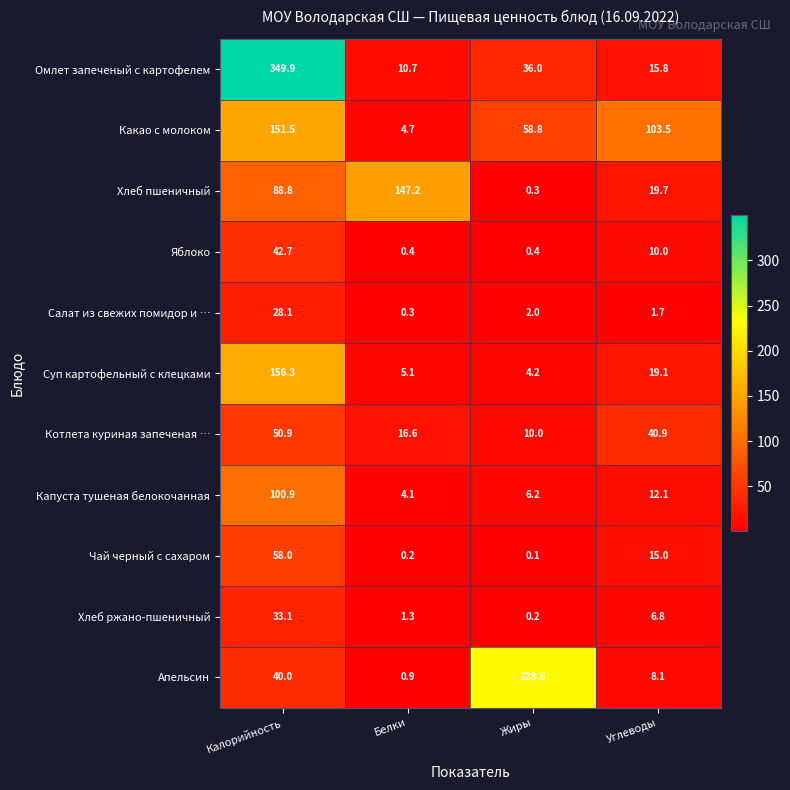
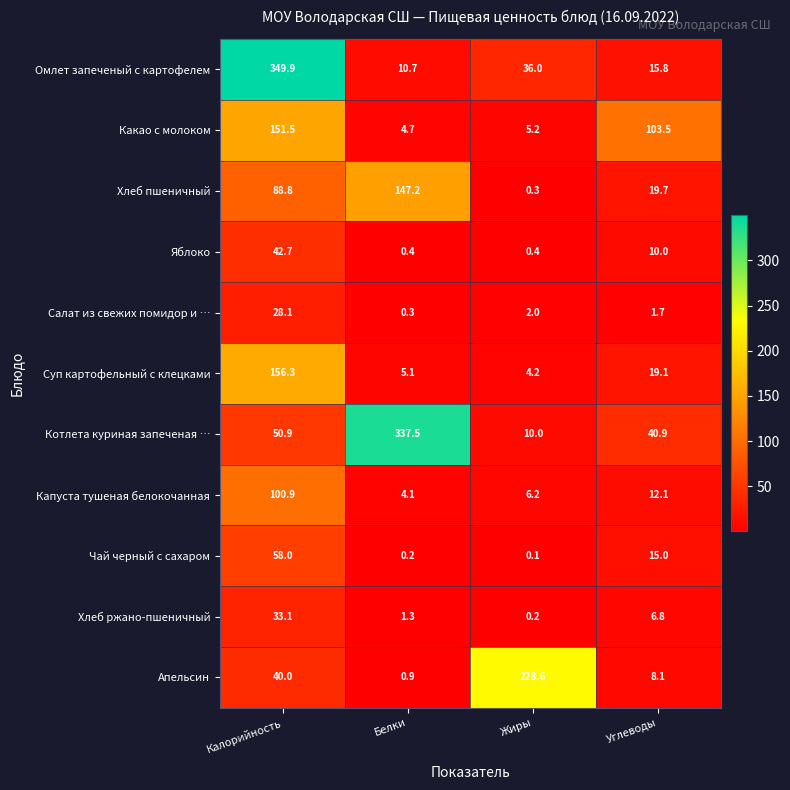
Какао с молоком, Жиры: 58.8 -> 5.2
Котлета куриная запеченая …, Белки: 16.6 -> 337.5
